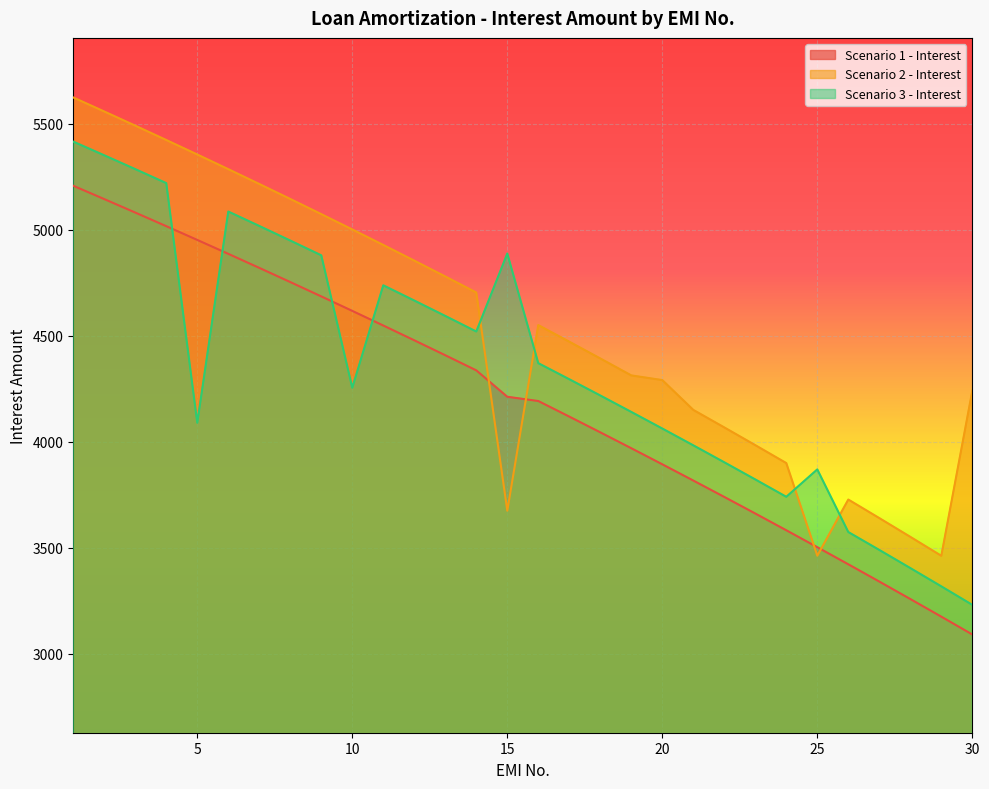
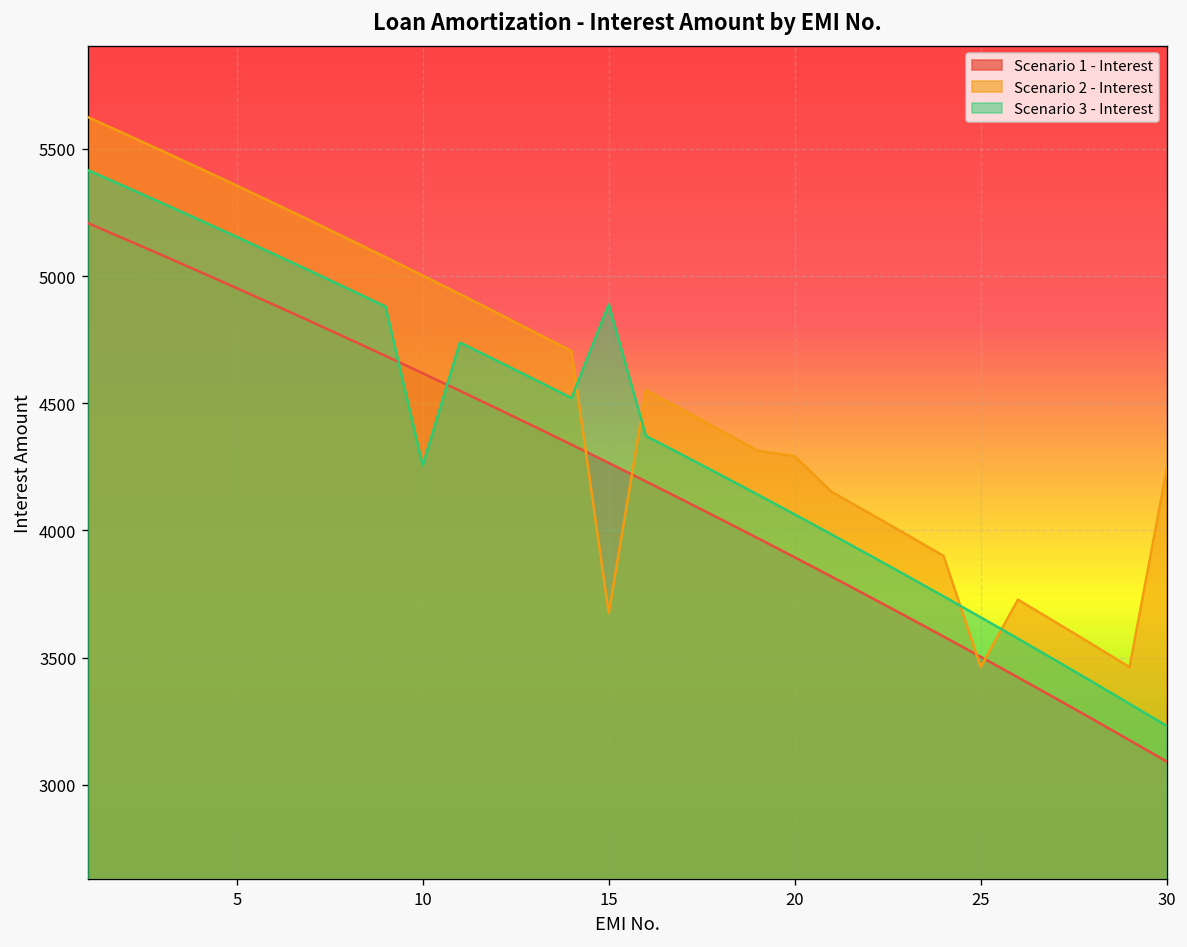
Scenario 3 - Interest, 5: 4090 -> 5150
Scenario 1 - Interest, 15: 4210 -> 4270
Scenario 3 - Interest, 25: 3870 -> 3660
